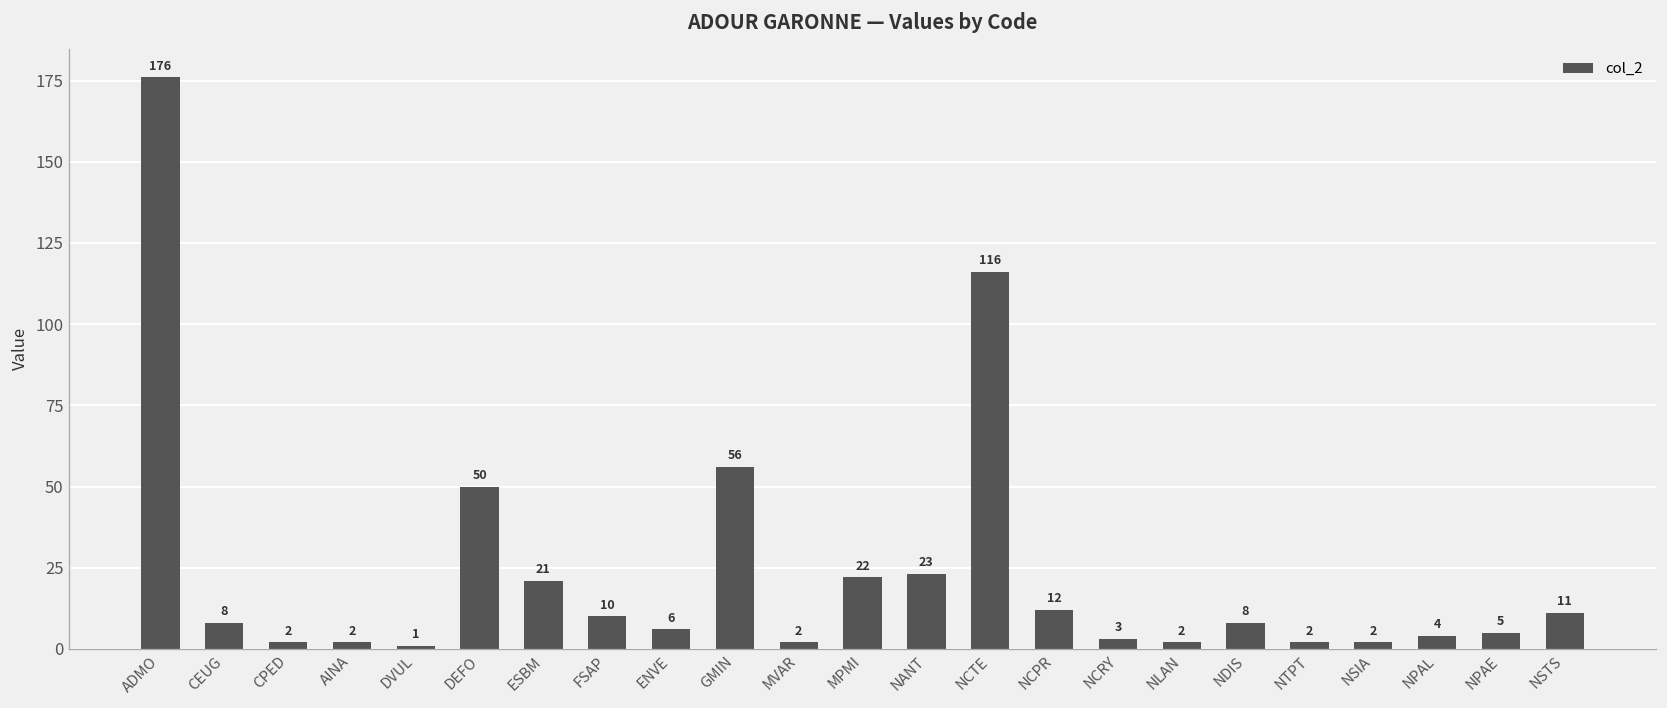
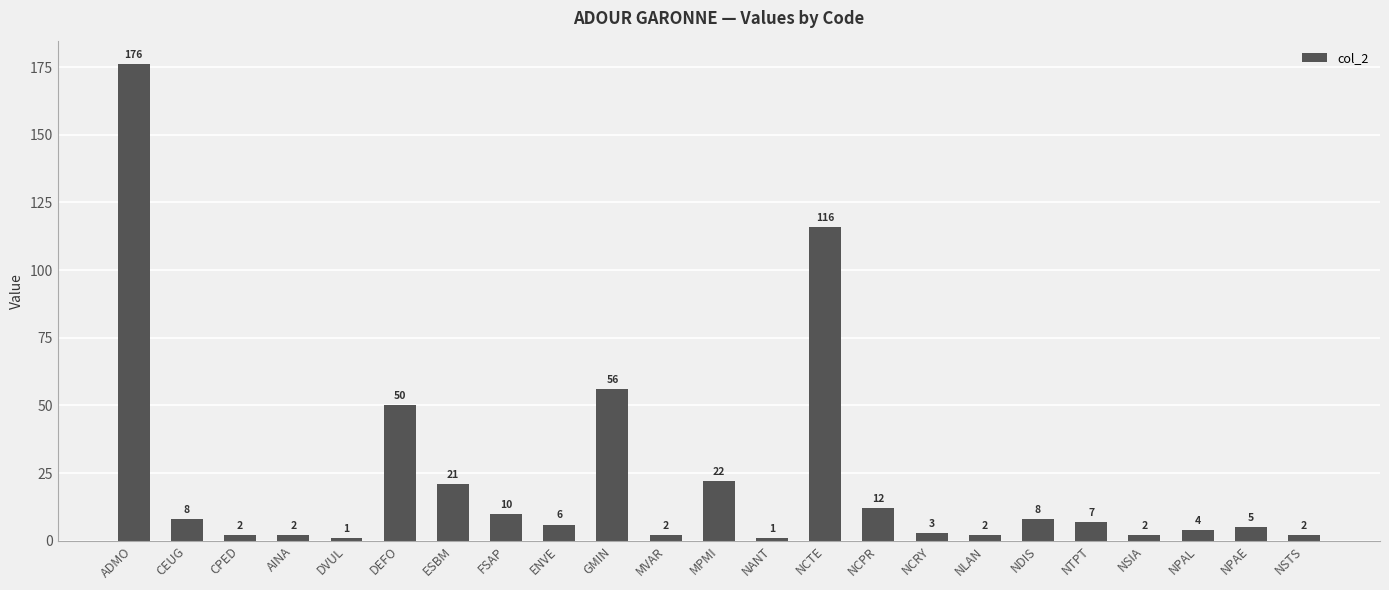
NANT: 23 -> 1
NTPT: 2 -> 7
NSTS: 11 -> 2
